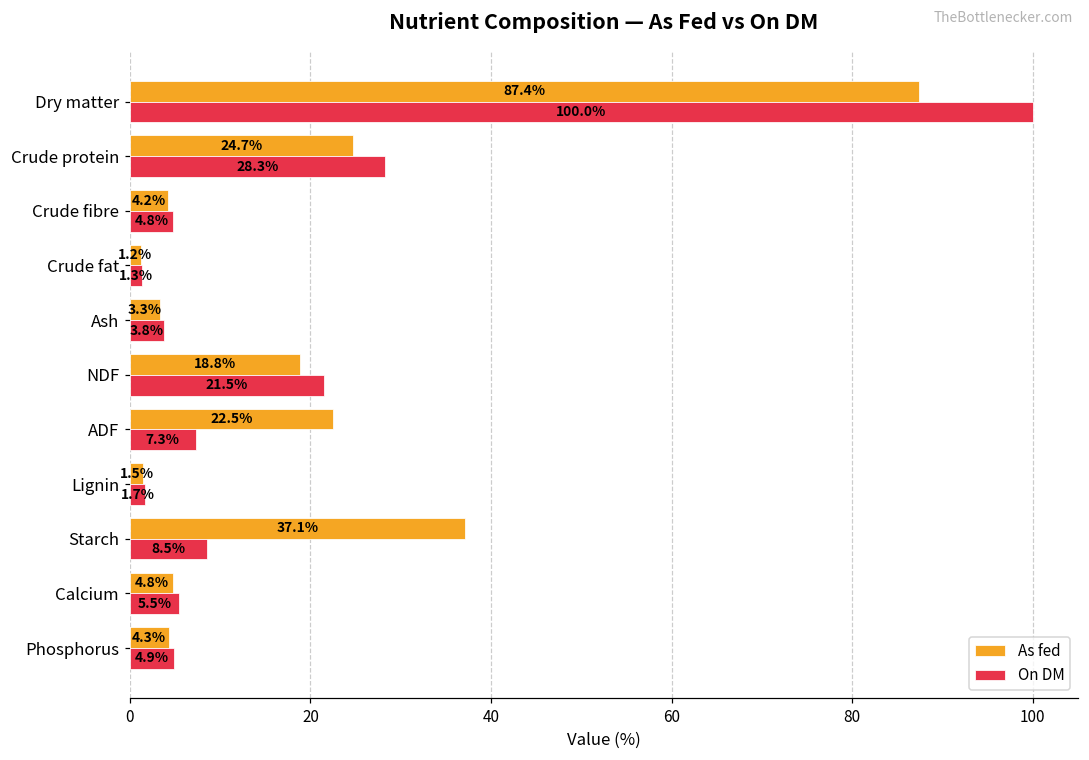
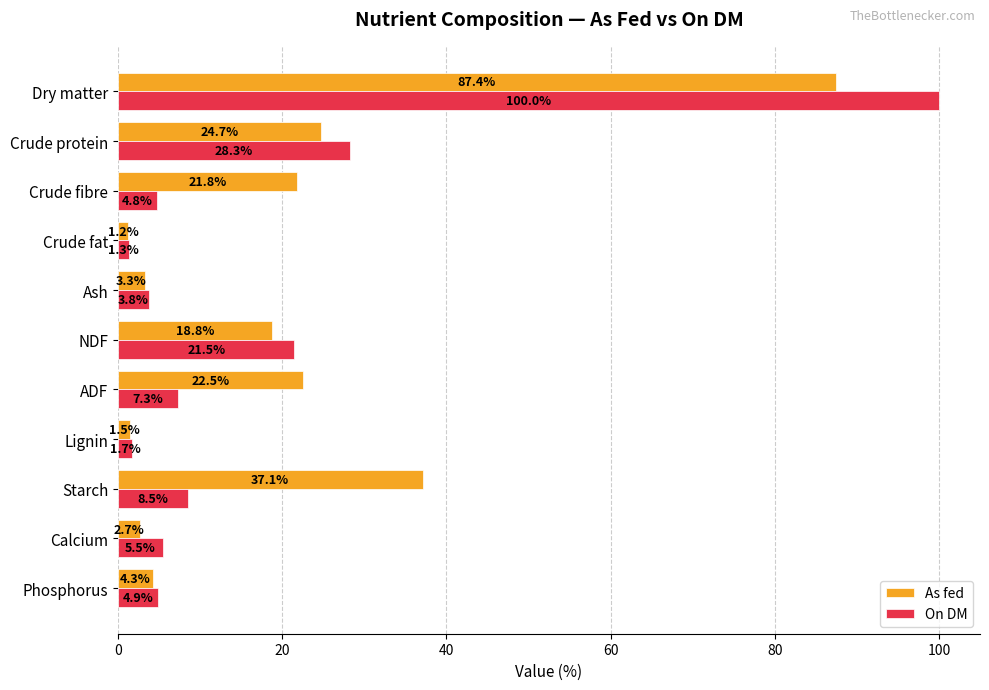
As fed, Crude fibre: 4.2% -> 21.8%
As fed, Calcium: 4.8% -> 2.7%
